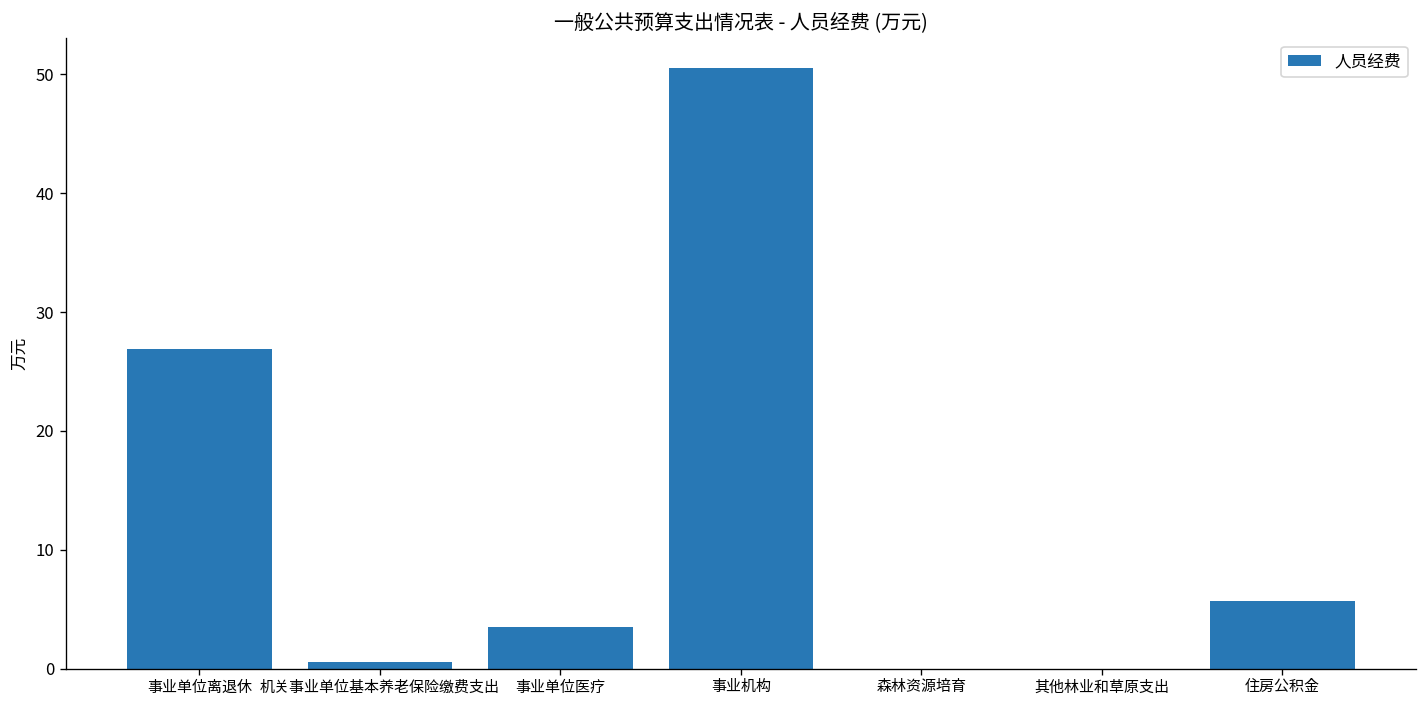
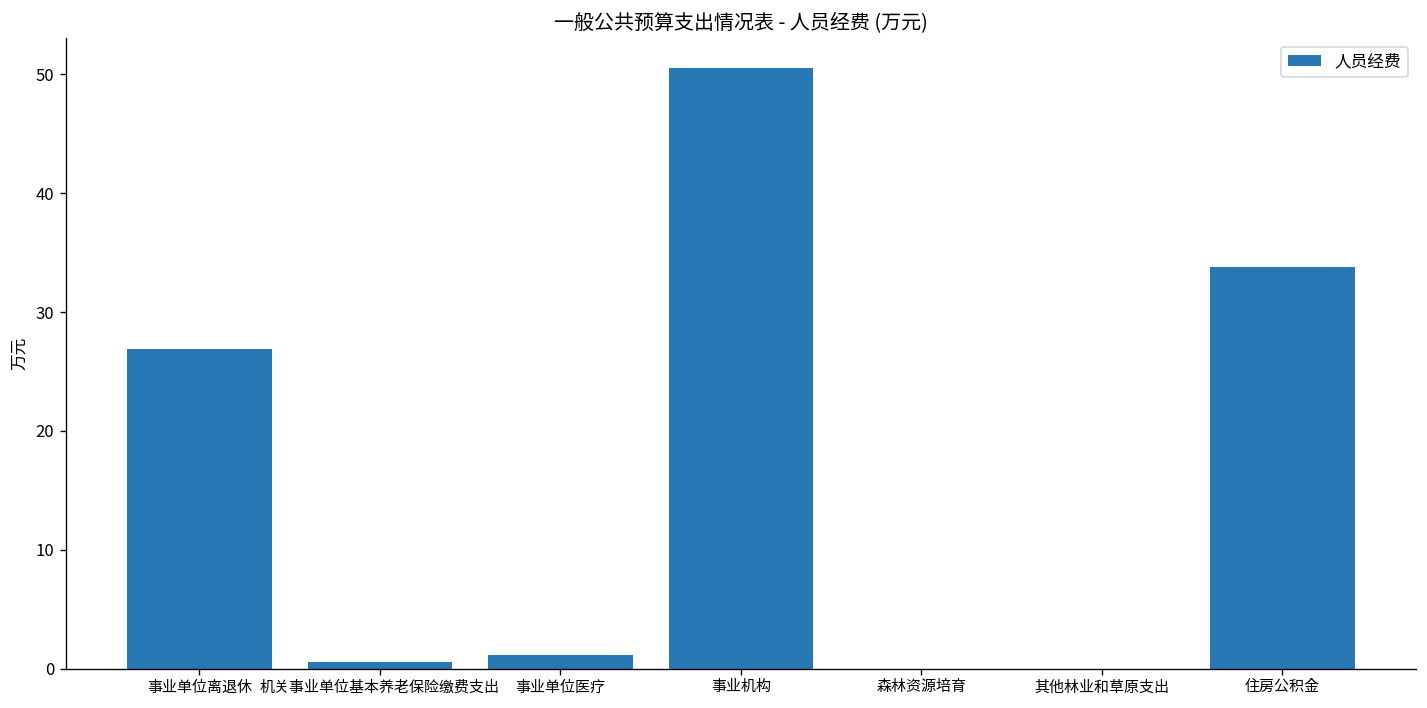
事业单位医疗: 4 -> 1
住房公积金: 6 -> 34
